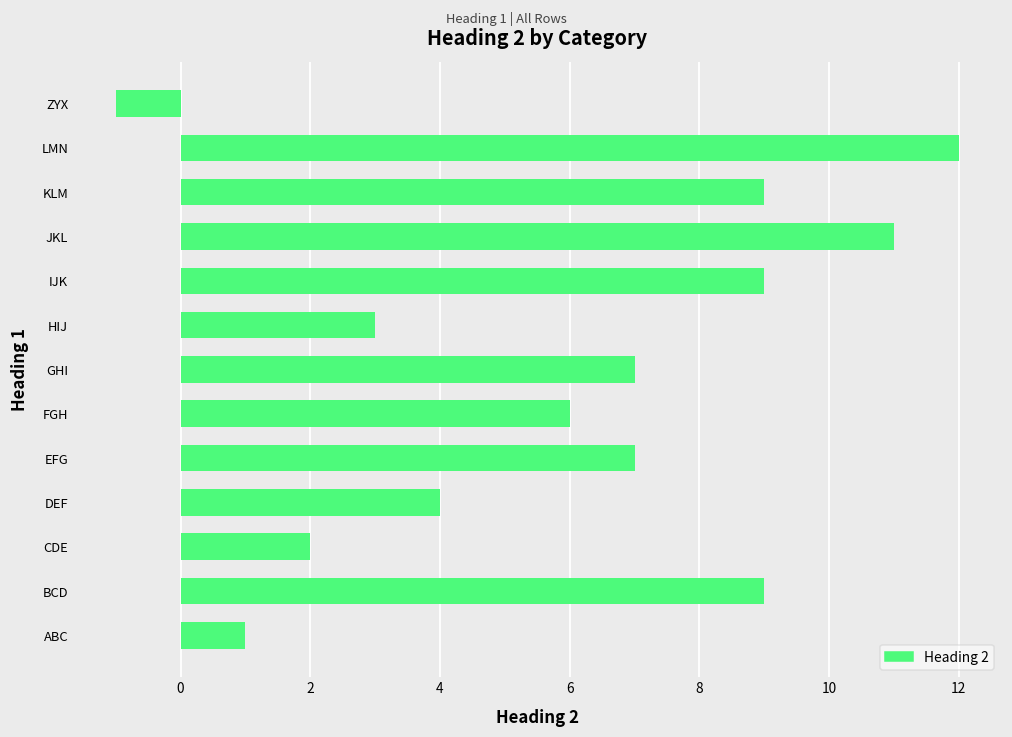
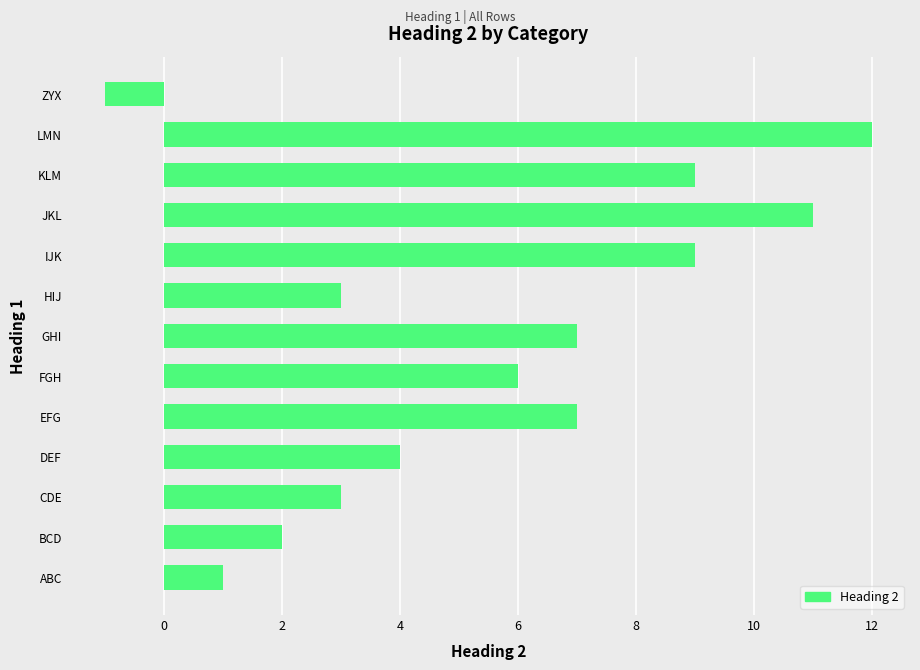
CDE: 2 -> 3
BCD: 9 -> 2
